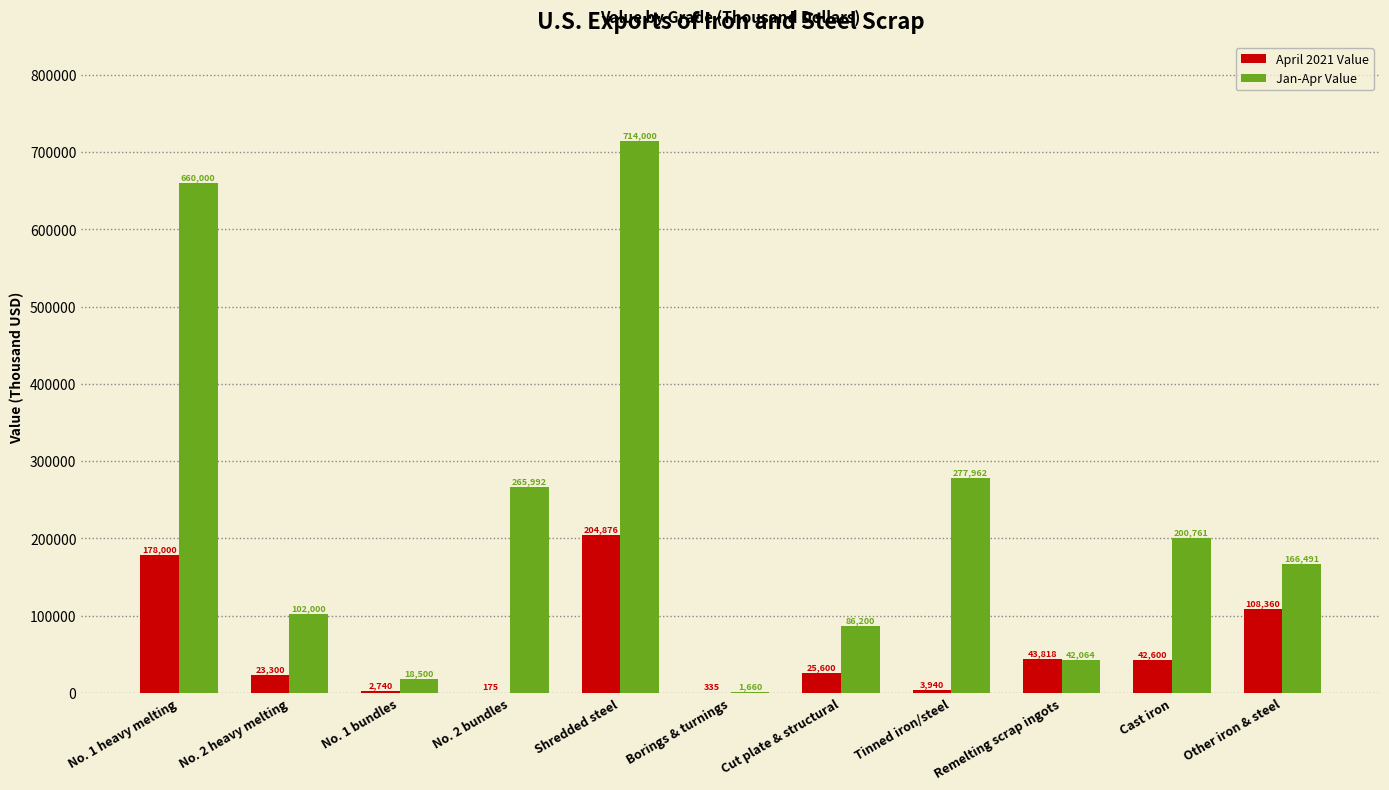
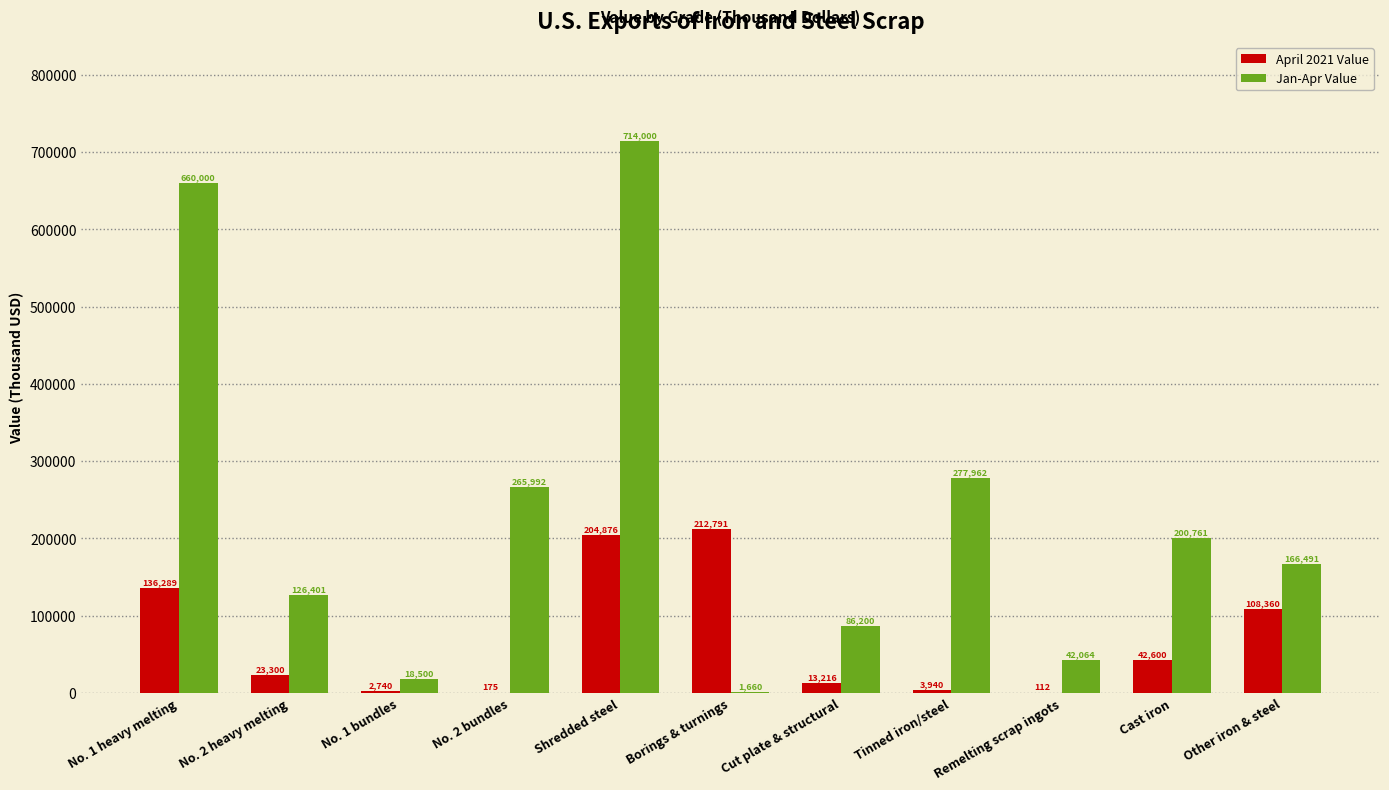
April 2021 Value, No. 1 heavy melting: 178,000 -> 136,289
Jan-Apr Value, No. 2 heavy melting: 102,000 -> 126,401
April 2021 Value, Borings & turnings: 335 -> 212,791
April 2021 Value, Cut plate & structural: 25,600 -> 13,216
April 2021 Value, Remelting scrap ingots: 43,818 -> 112
